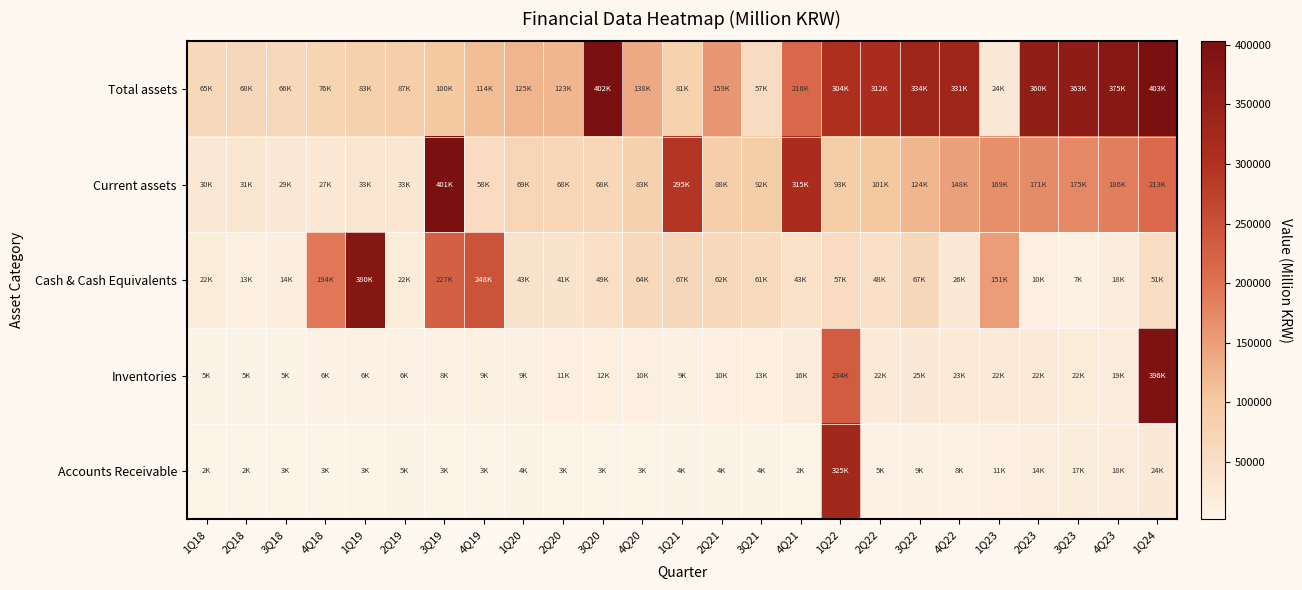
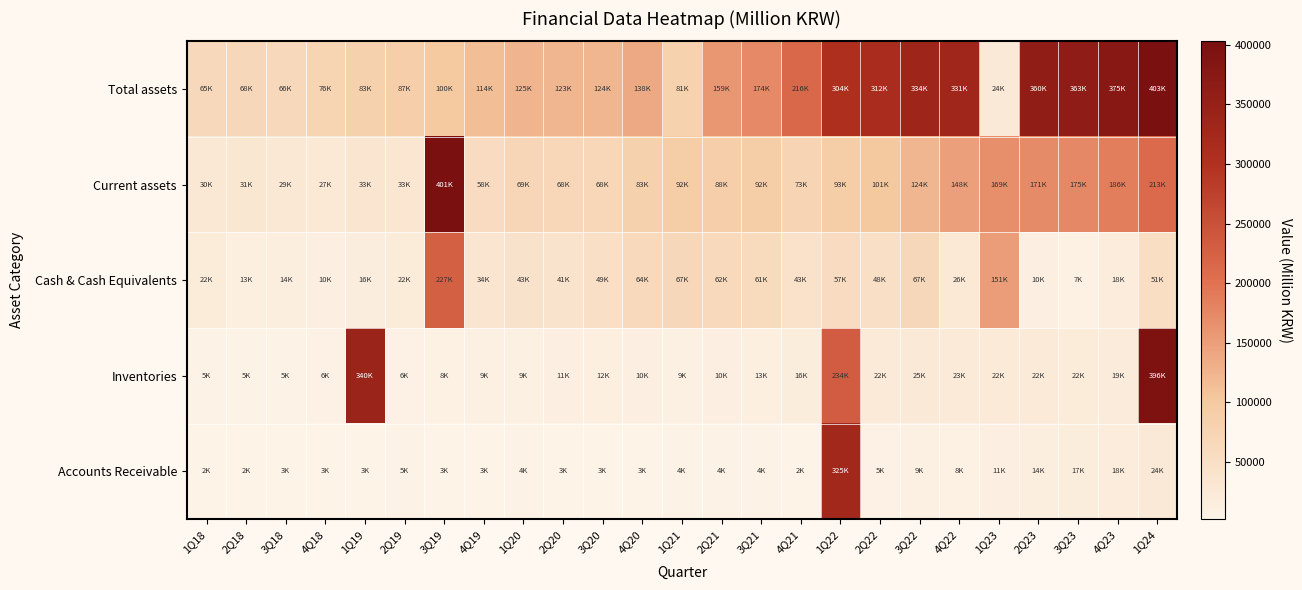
Total assets, 3Q20: 402K -> 124K
Total assets, 3Q21: 57K -> 174K
Current assets, 1Q21: 295K -> 92K
Current assets, 4Q21: 315K -> 73K
Cash & Cash Equivalents, 4Q18: 194K -> 10K
Cash & Cash Equivalents, 1Q19: 380K -> 16K
Cash & Cash Equivalents, 4Q19: 248K -> 34K
Inventories, 1Q19: 6K -> 340K
